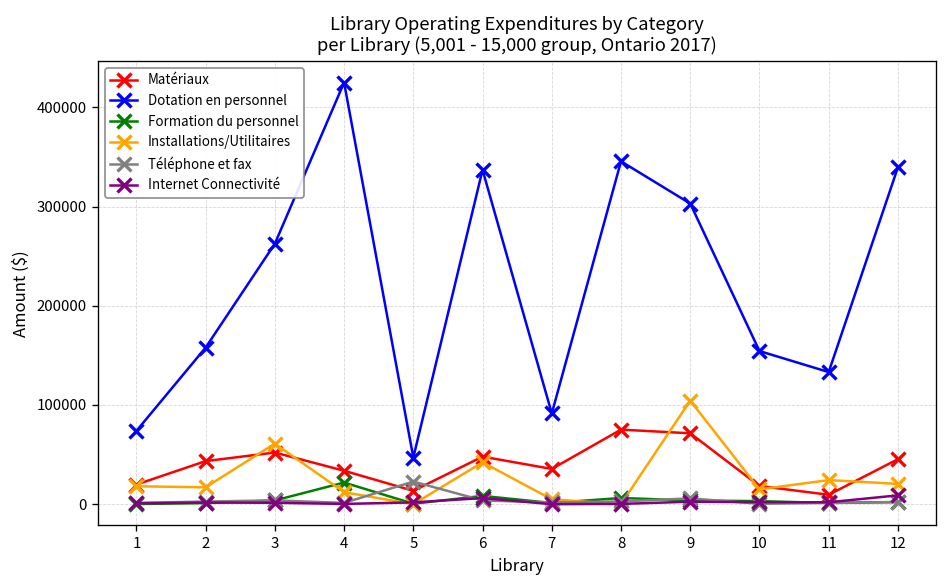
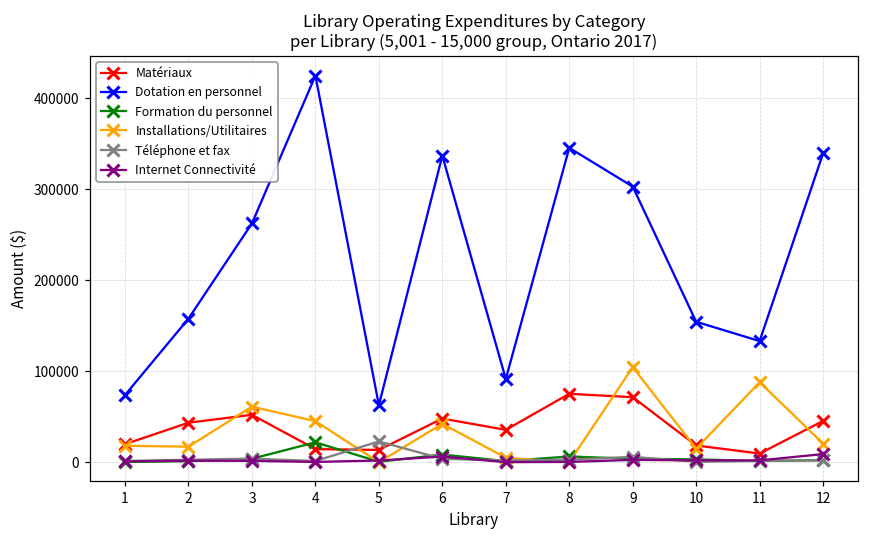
Matériaux, 4: 30000 -> 10000
Installations/Utilitaires, 4: 10000 -> 50000
Dotation en personnel, 5: 50000 -> 60000
Installations/Utilitaires, 11: 20000 -> 90000
